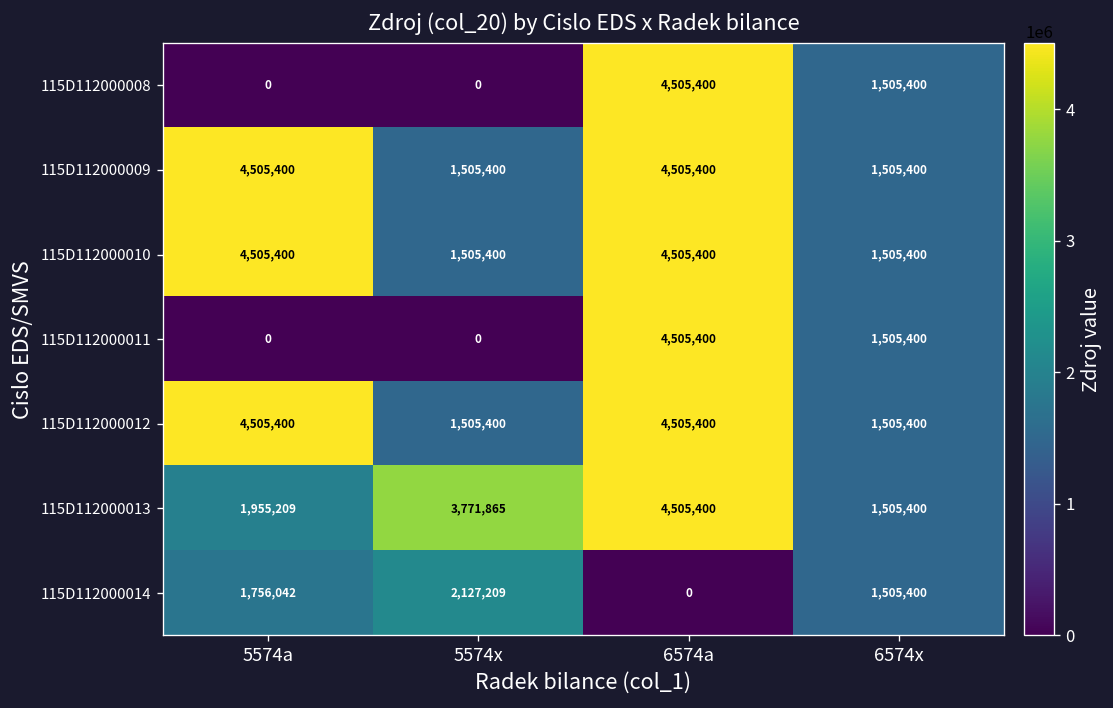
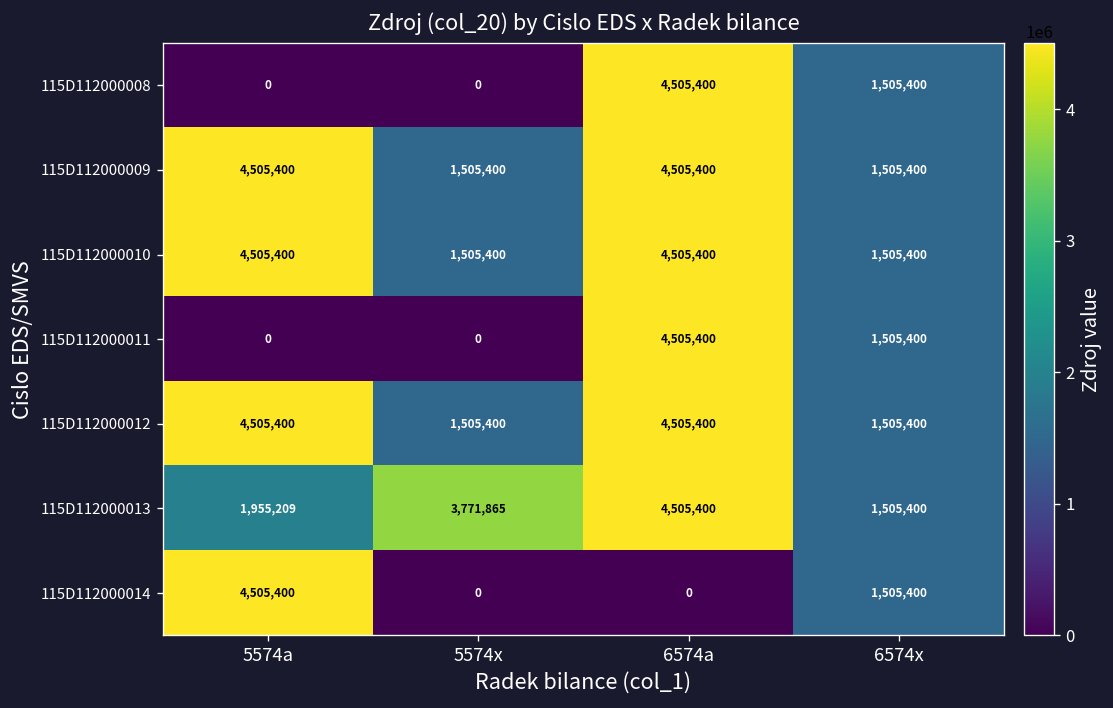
115D112000014, 5574a: 1,756,042 -> 4,505,400
115D112000014, 5574x: 2,127,209 -> 0
